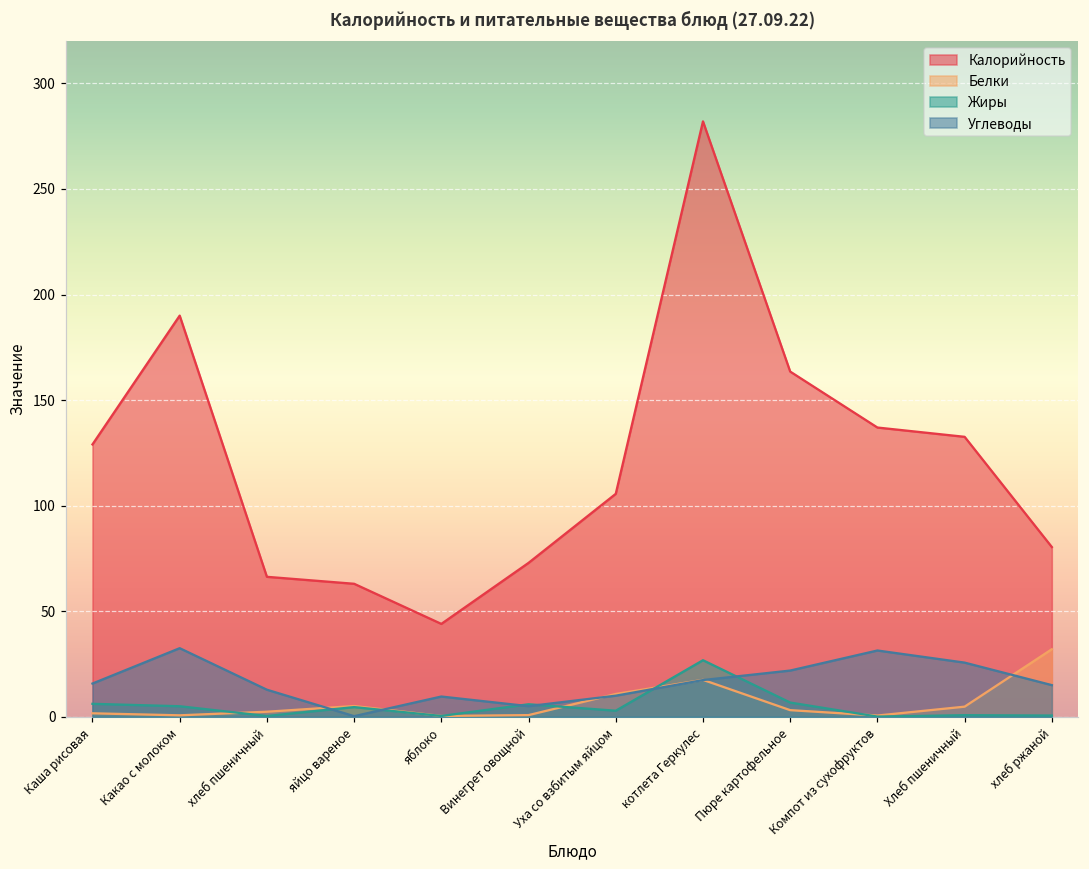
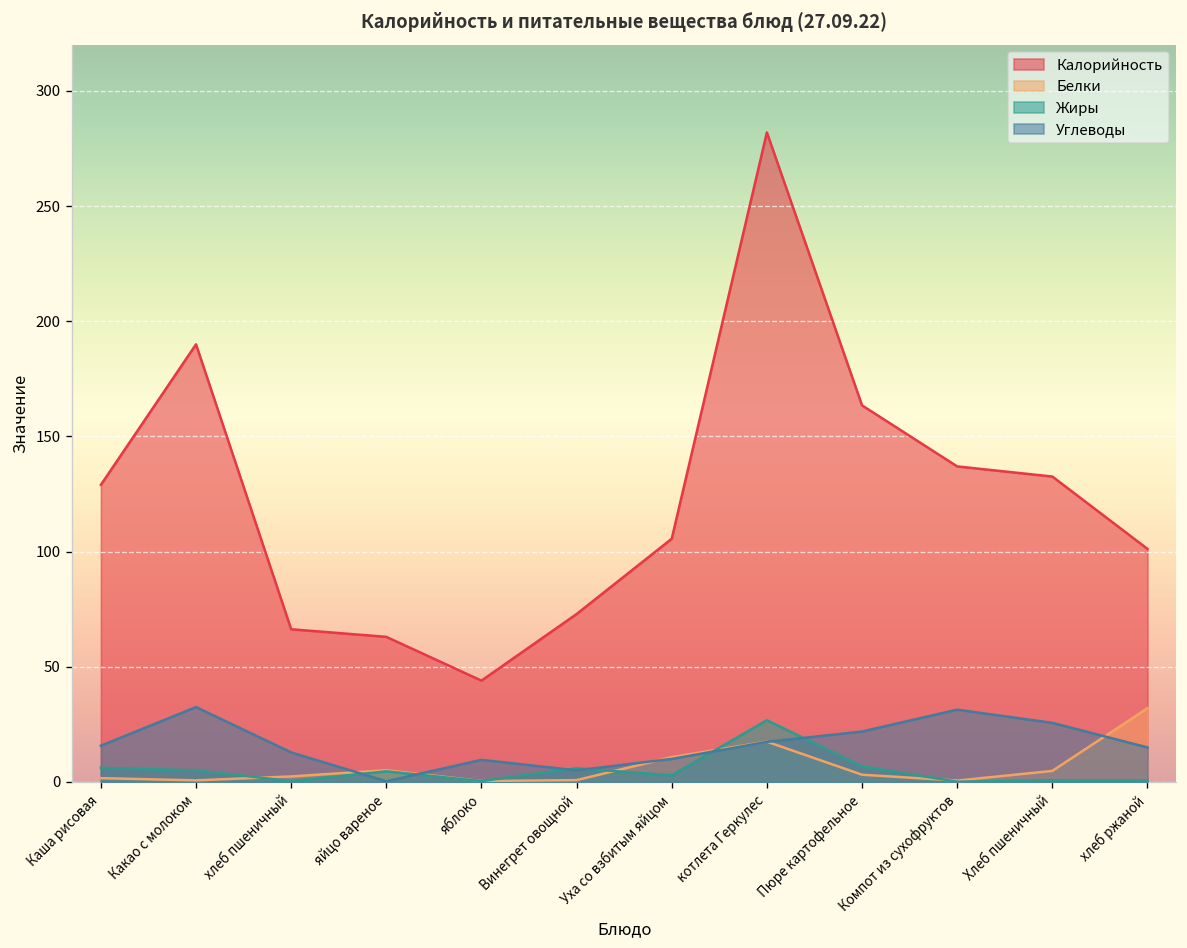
Калорийность, хлеб ржаной: 80 -> 101
